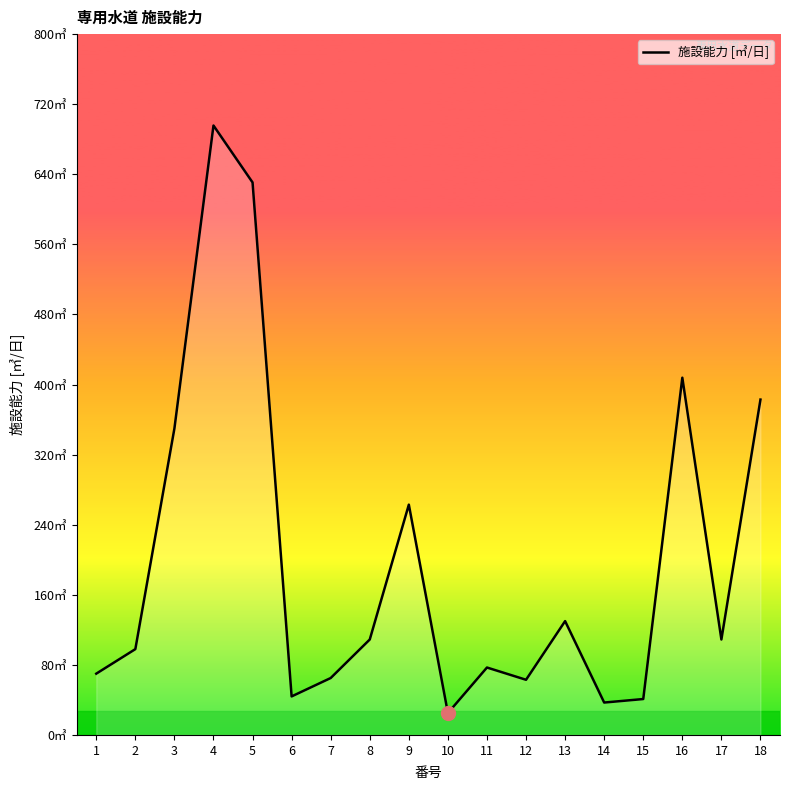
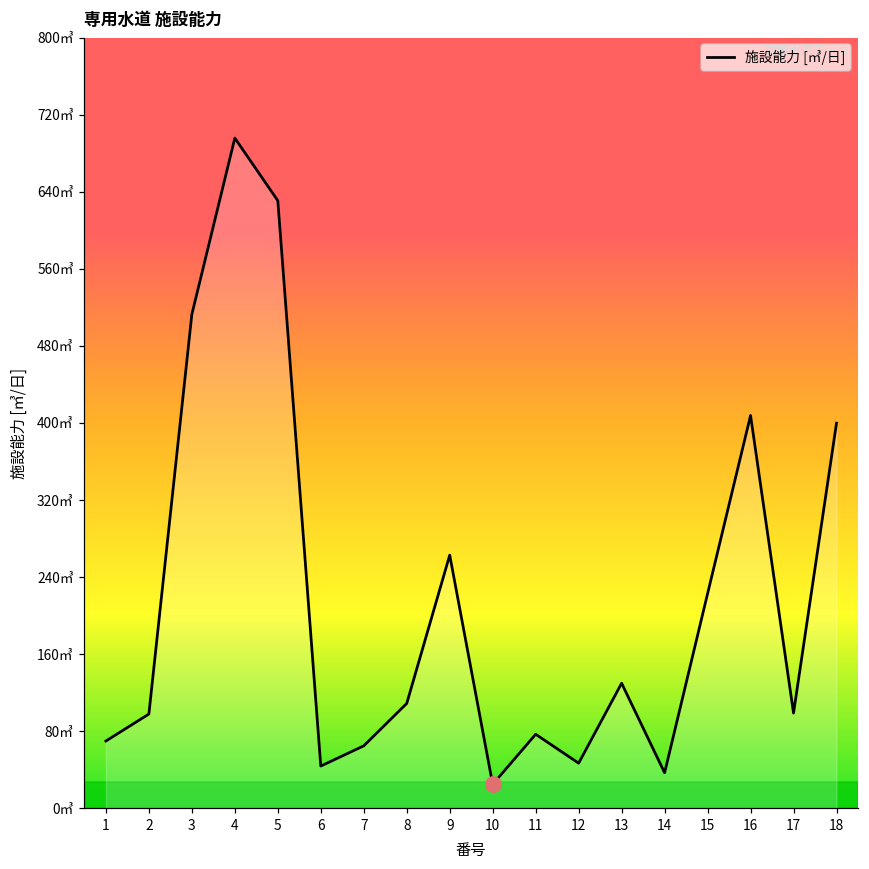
施設能力 [㎥/日], 3: 350㎥ -> 510㎥
施設能力 [㎥/日], 12: 60㎥ -> 50㎥
施設能力 [㎥/日], 15: 40㎥ -> 220㎥
施設能力 [㎥/日], 17: 110㎥ -> 100㎥
施設能力 [㎥/日], 18: 380㎥ -> 400㎥
